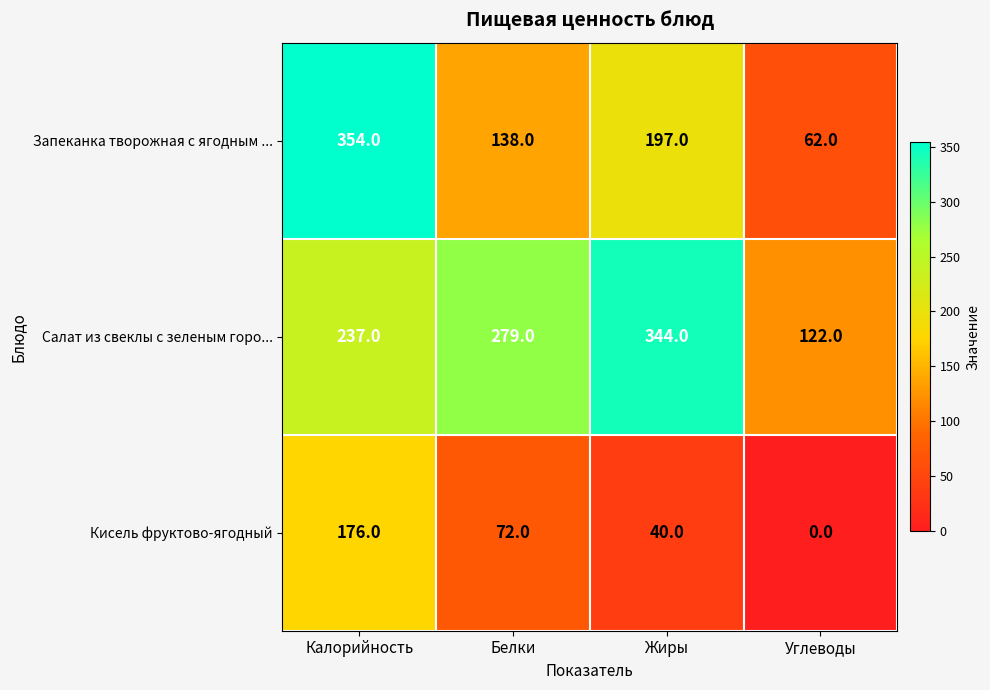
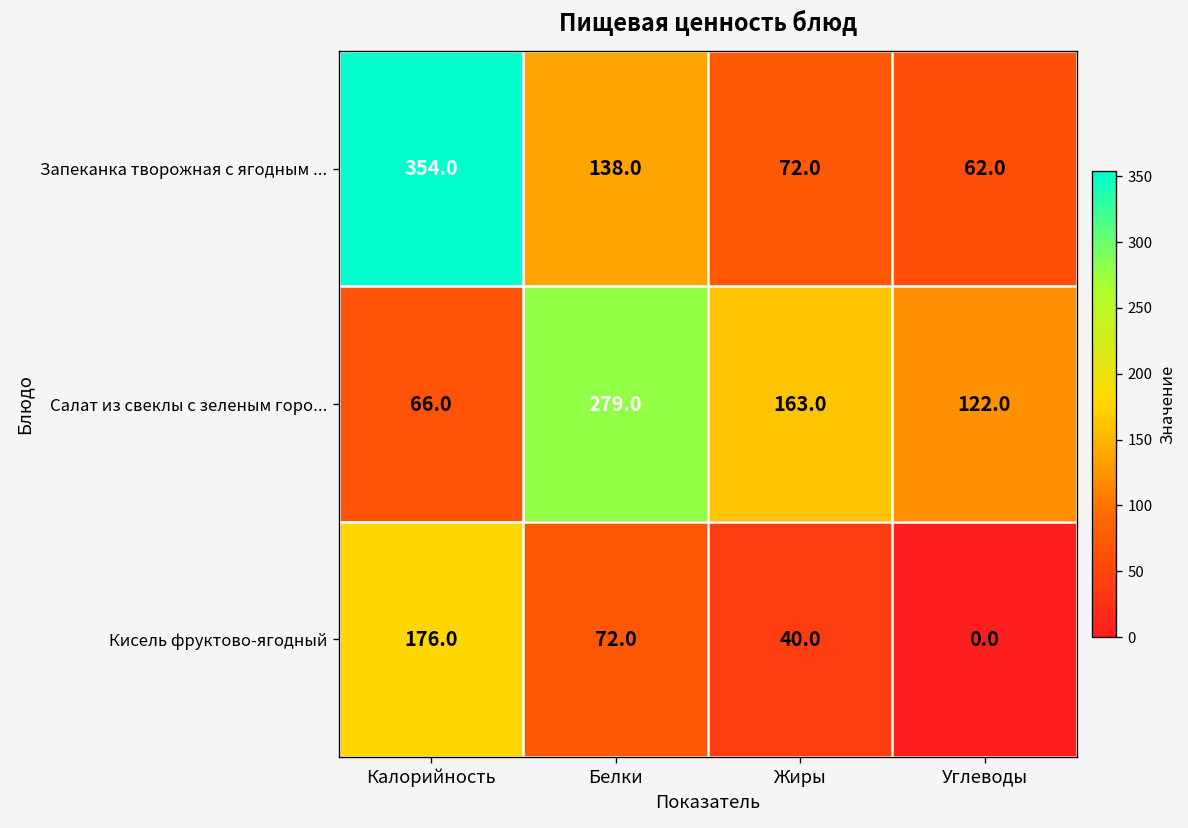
Запеканка творожная с ягодным ..., Жиры: 197.0 -> 72.0
Салат из свеклы с зеленым горо..., Калорийность: 237.0 -> 66.0
Салат из свеклы с зеленым горо..., Жиры: 344.0 -> 163.0
